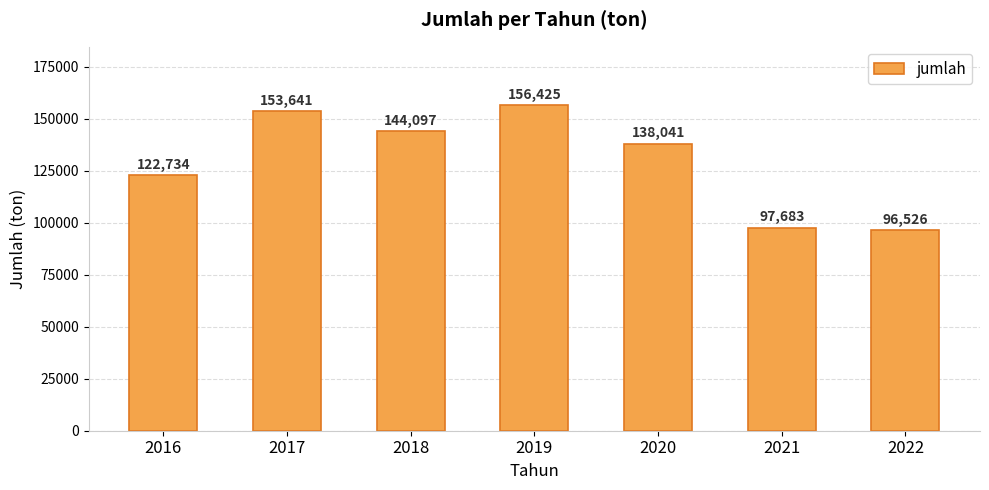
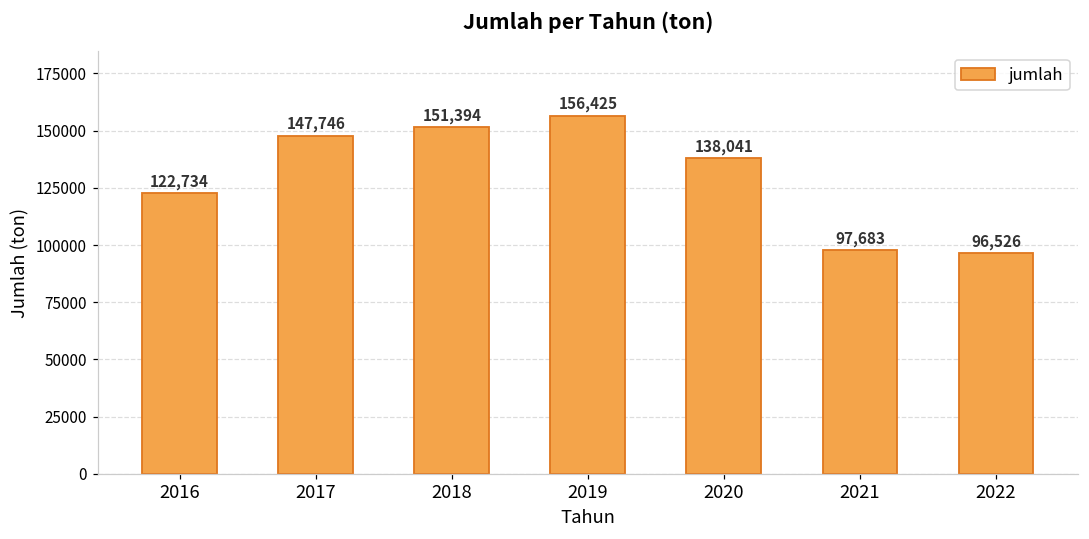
2017: 153,641 -> 147,746
2018: 144,097 -> 151,394
